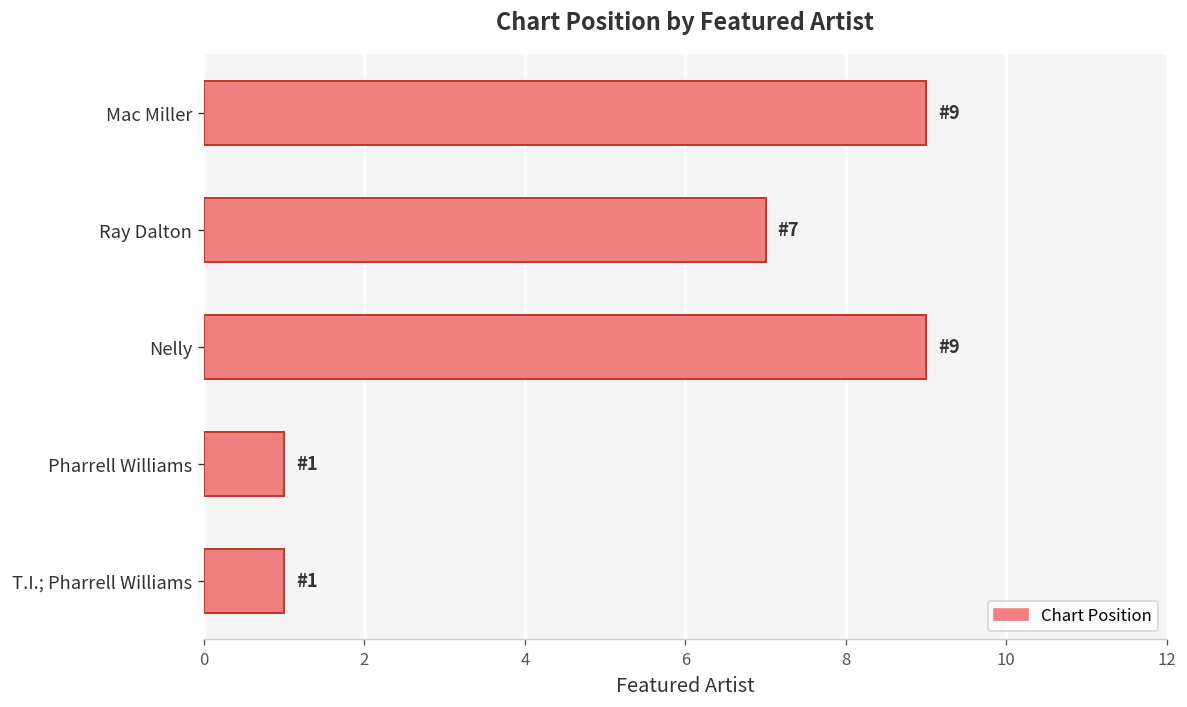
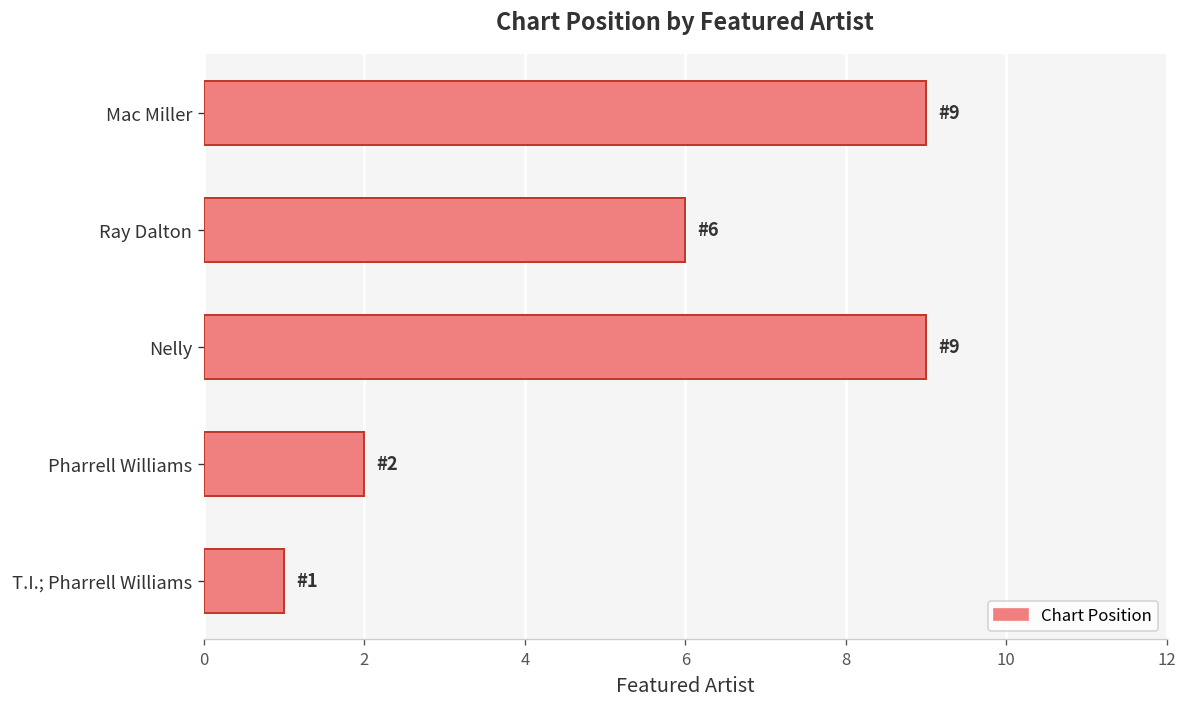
Ray Dalton: 7 -> 6
Pharrell Williams: 1 -> 2
